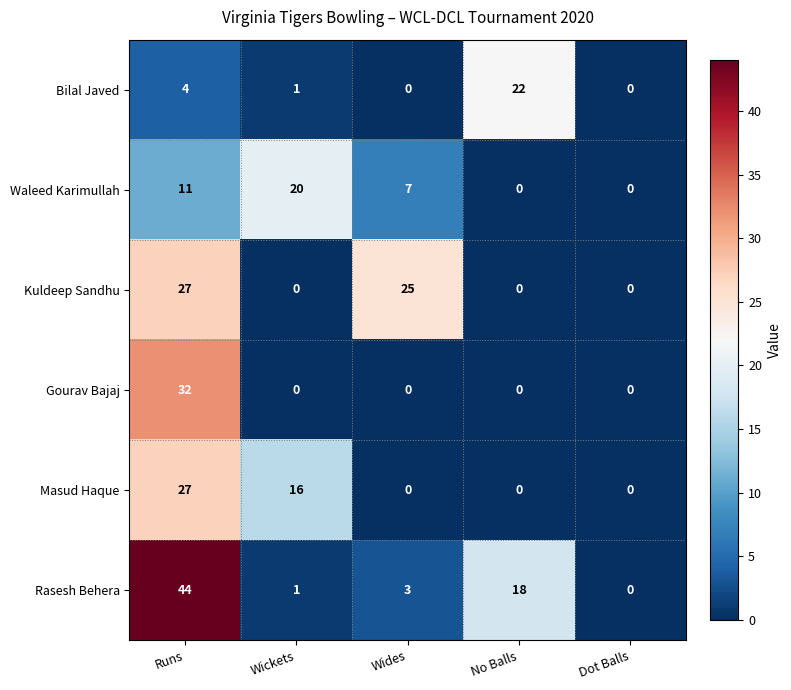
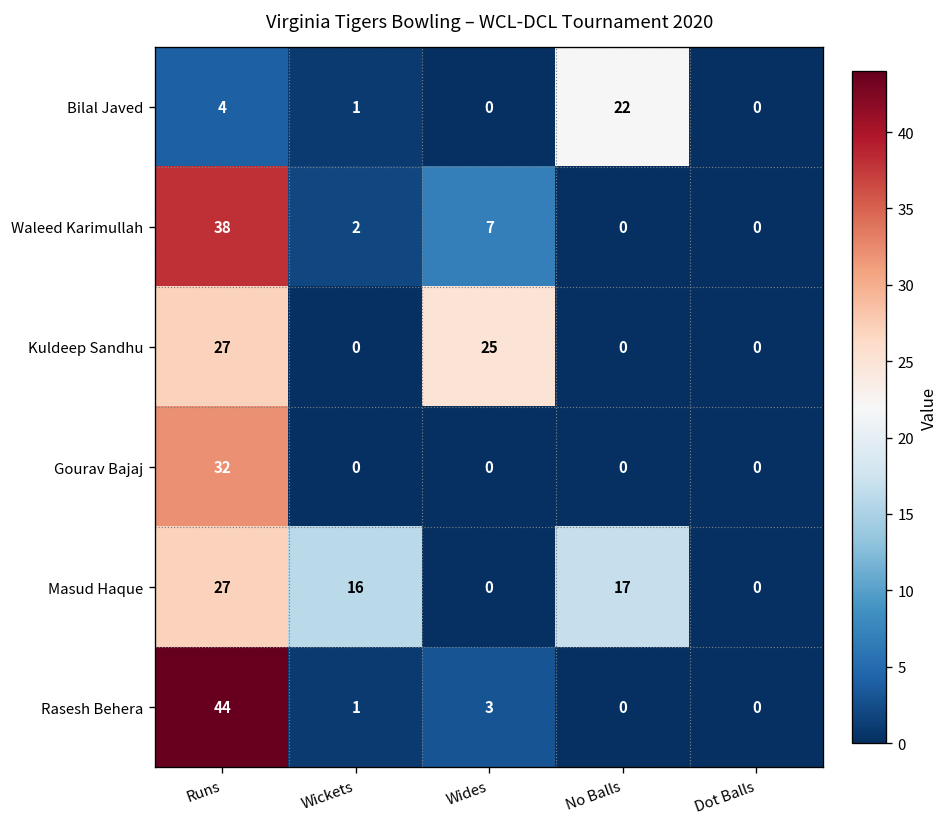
Waleed Karimullah, Runs: 11 -> 38
Waleed Karimullah, Wickets: 20 -> 2
Masud Haque, No Balls: 0 -> 17
Rasesh Behera, No Balls: 18 -> 0
